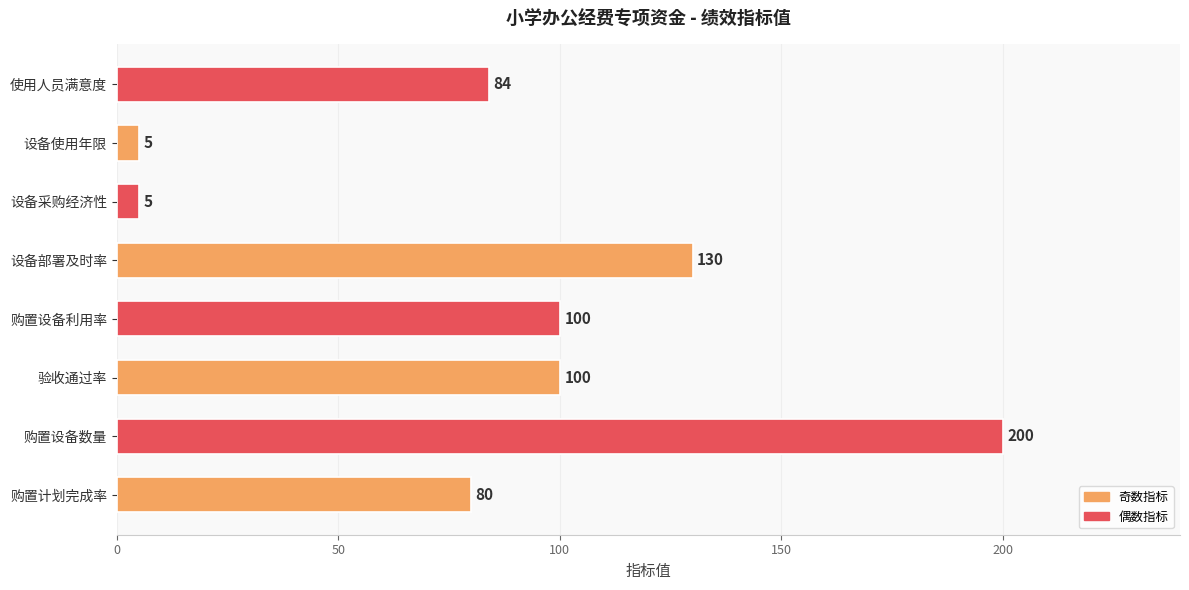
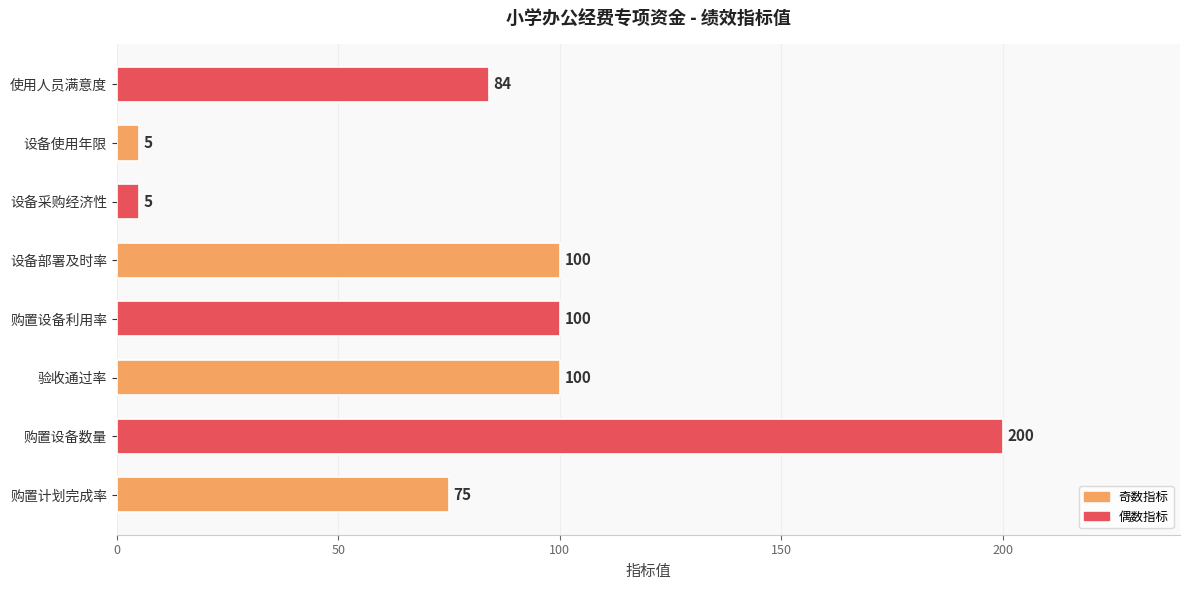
设备部署及时率: 130 -> 100
购置计划完成率: 80 -> 75
